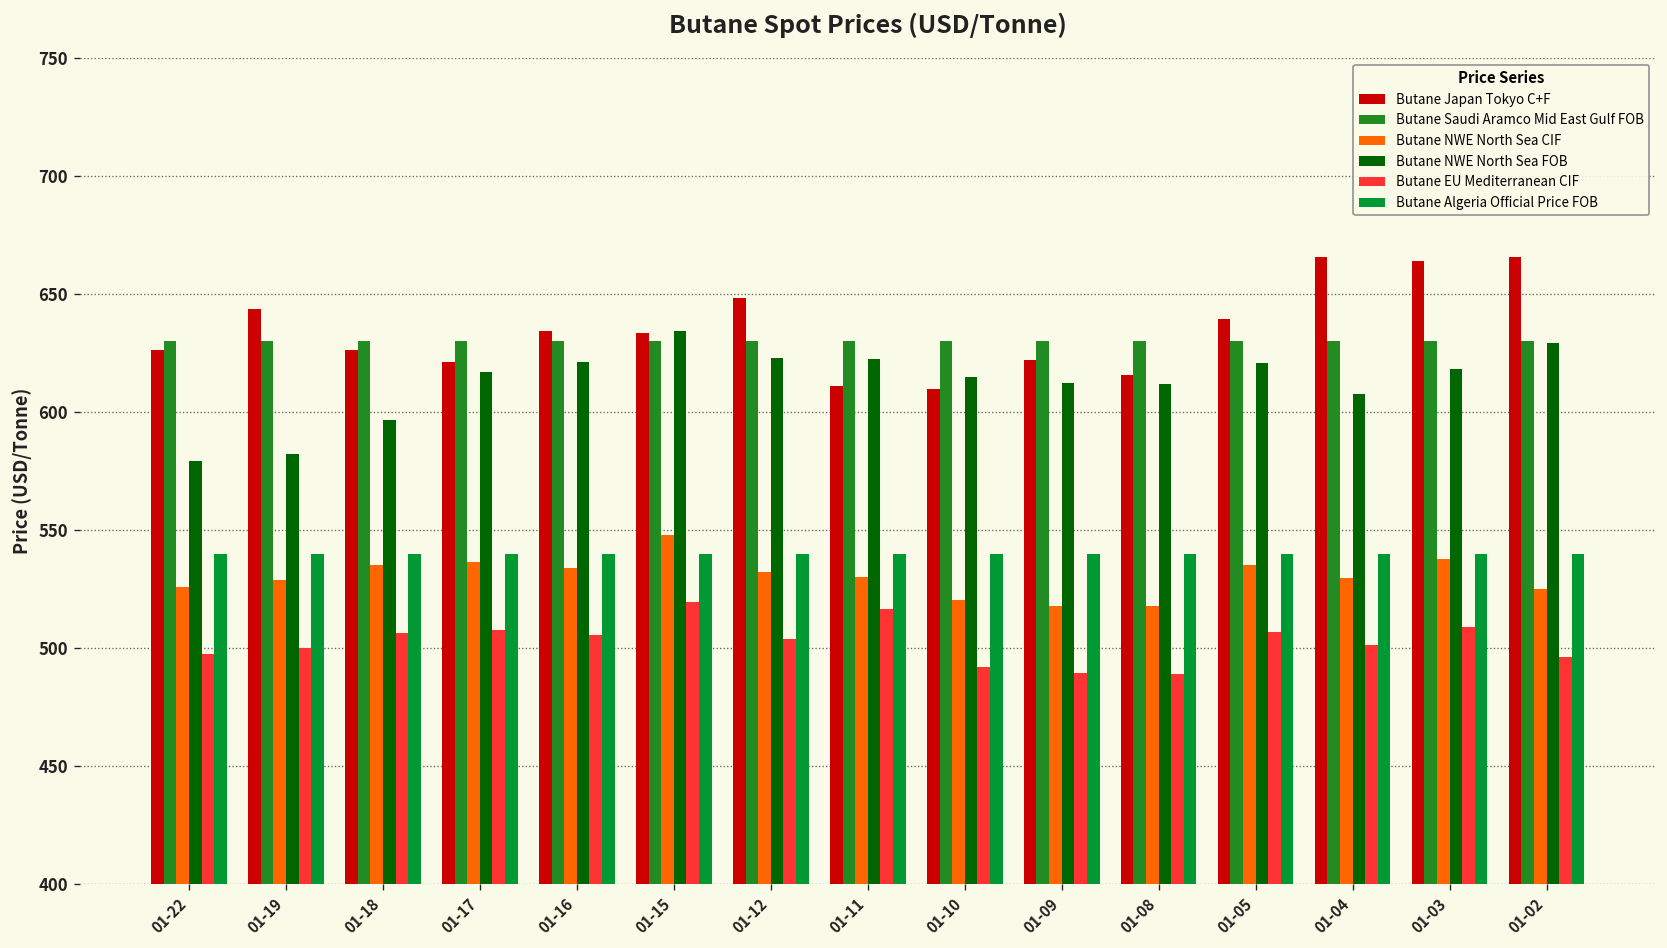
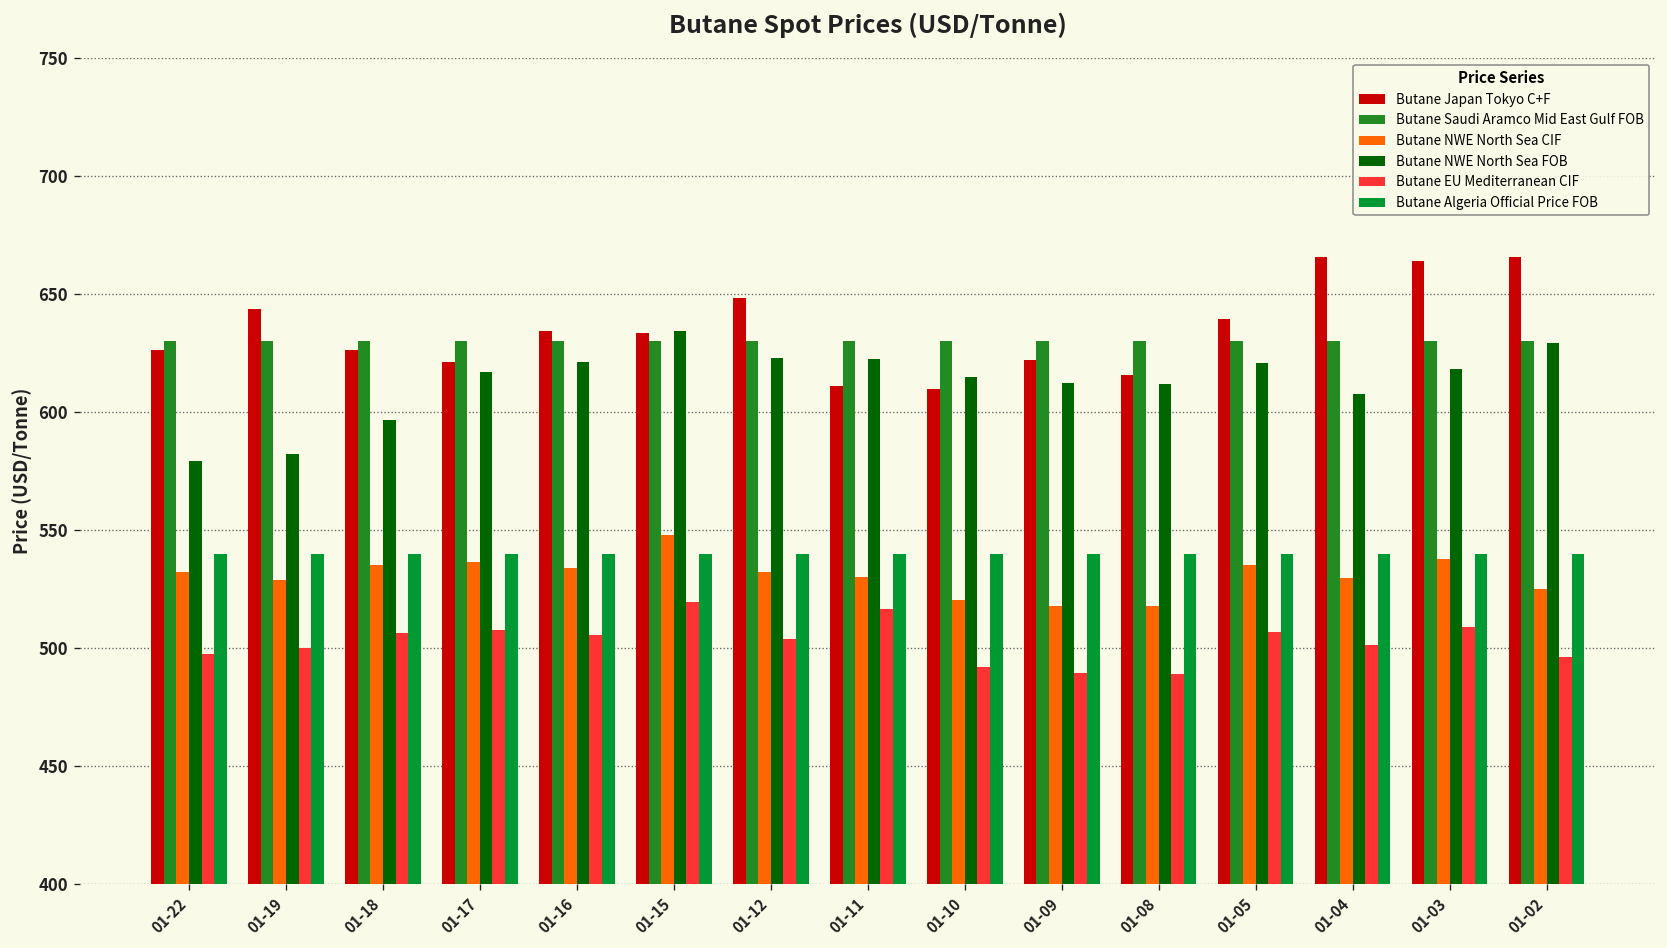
Butane NWE North Sea CIF, 01-22: 526 -> 532
